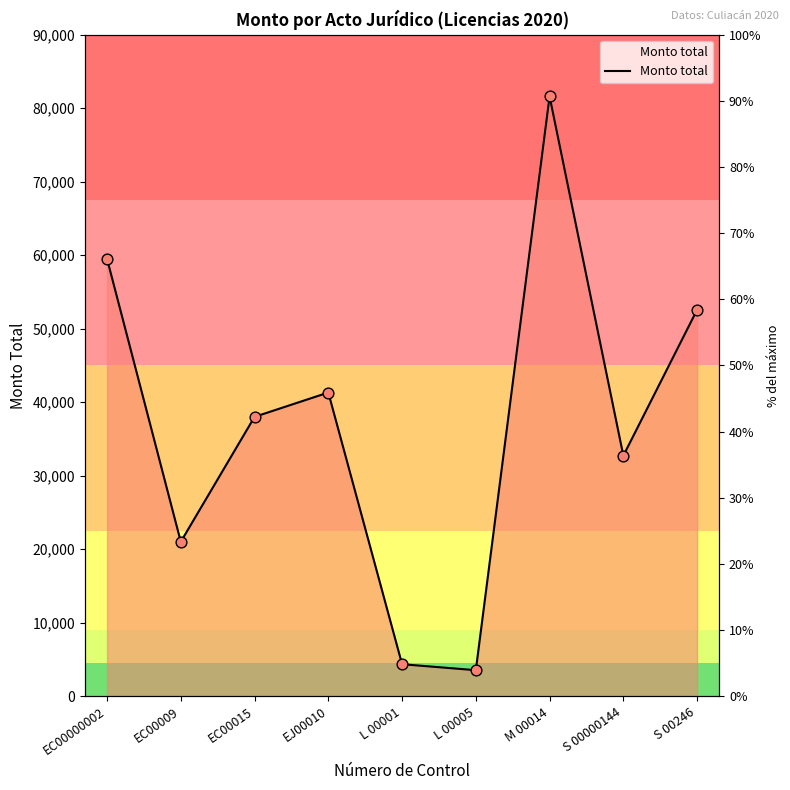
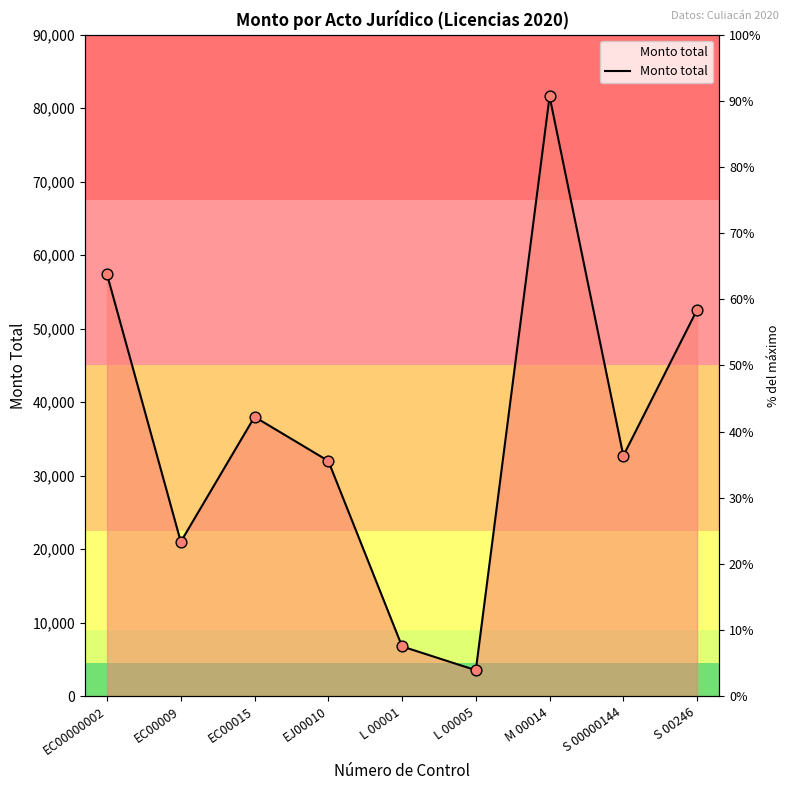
EC00000002: 60,000 -> 57,000
EJ00010: 41,000 -> 32,000
L 00001: 4,000 -> 7,000
